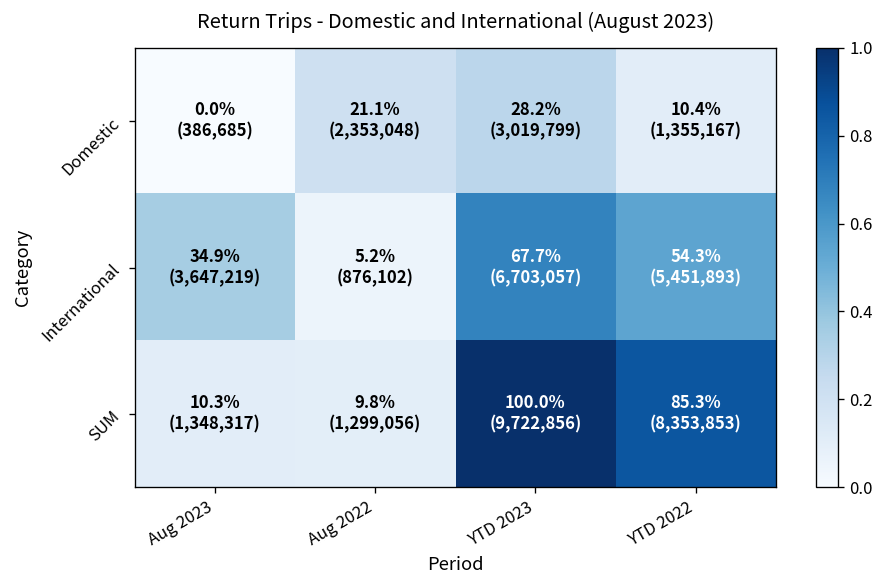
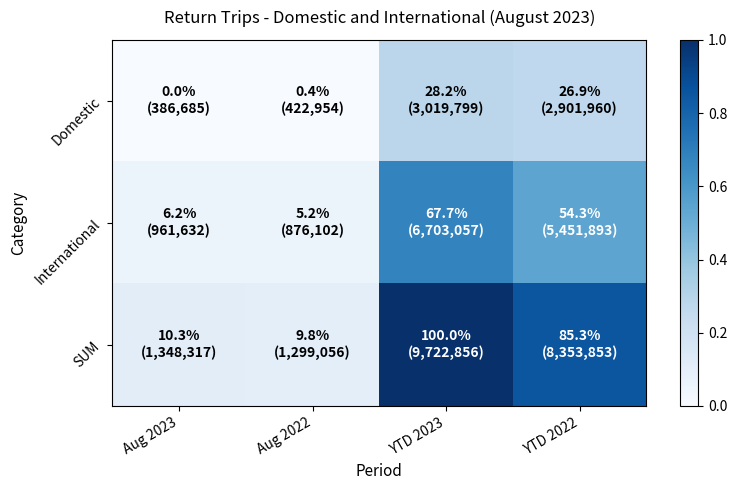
Domestic, Aug 2022: 21.1% (2,353,048) -> 0.4% (422,954)
Domestic, YTD 2022: 10.4% (1,355,167) -> 26.9% (2,901,960)
International, Aug 2023: 34.9% (3,647,219) -> 6.2% (961,632)
